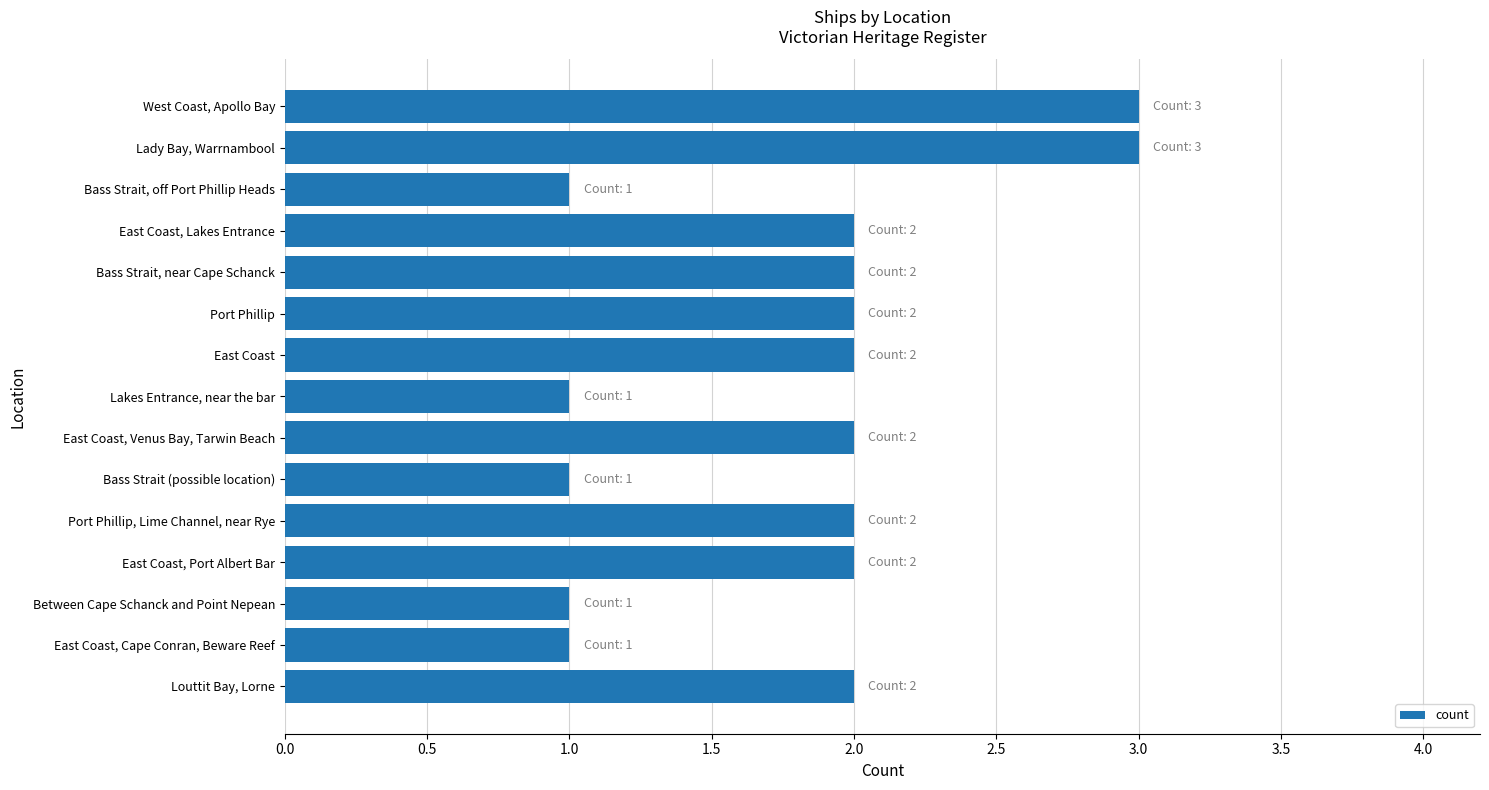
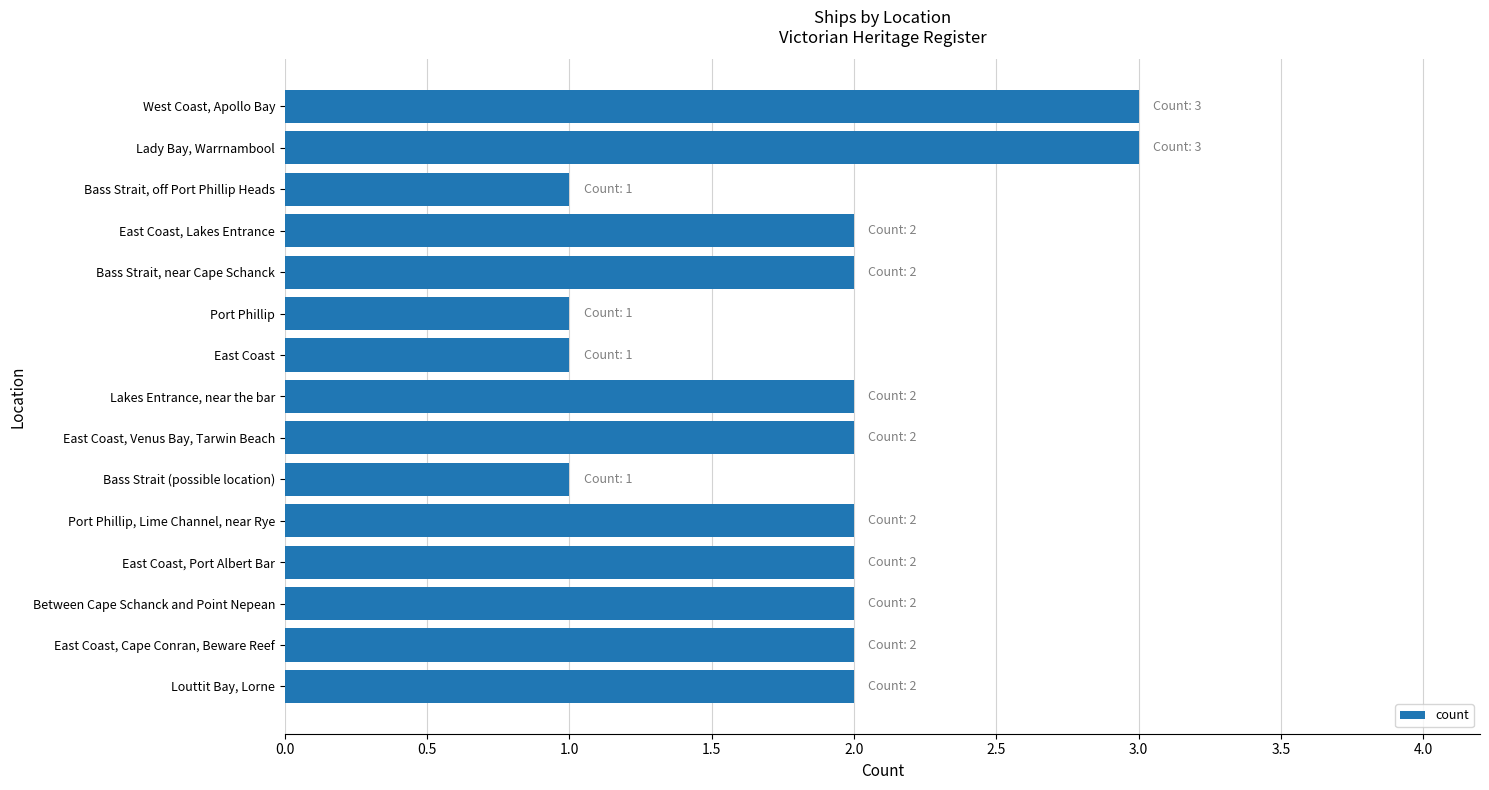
Port Phillip: 2 -> 1
East Coast: 2 -> 1
Lakes Entrance, near the bar: 1 -> 2
Between Cape Schanck and Point Nepean: 1 -> 2
East Coast, Cape Conran, Beware Reef: 1 -> 2
